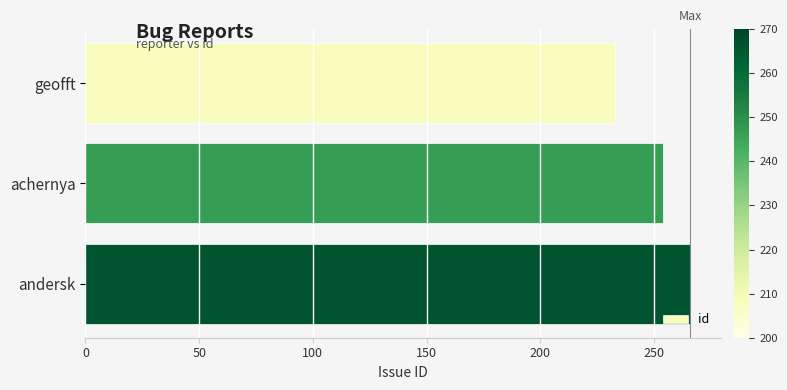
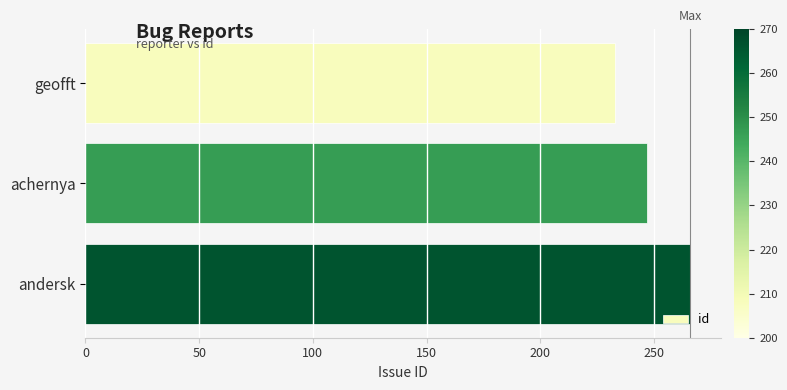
achernya: 254 -> 247
